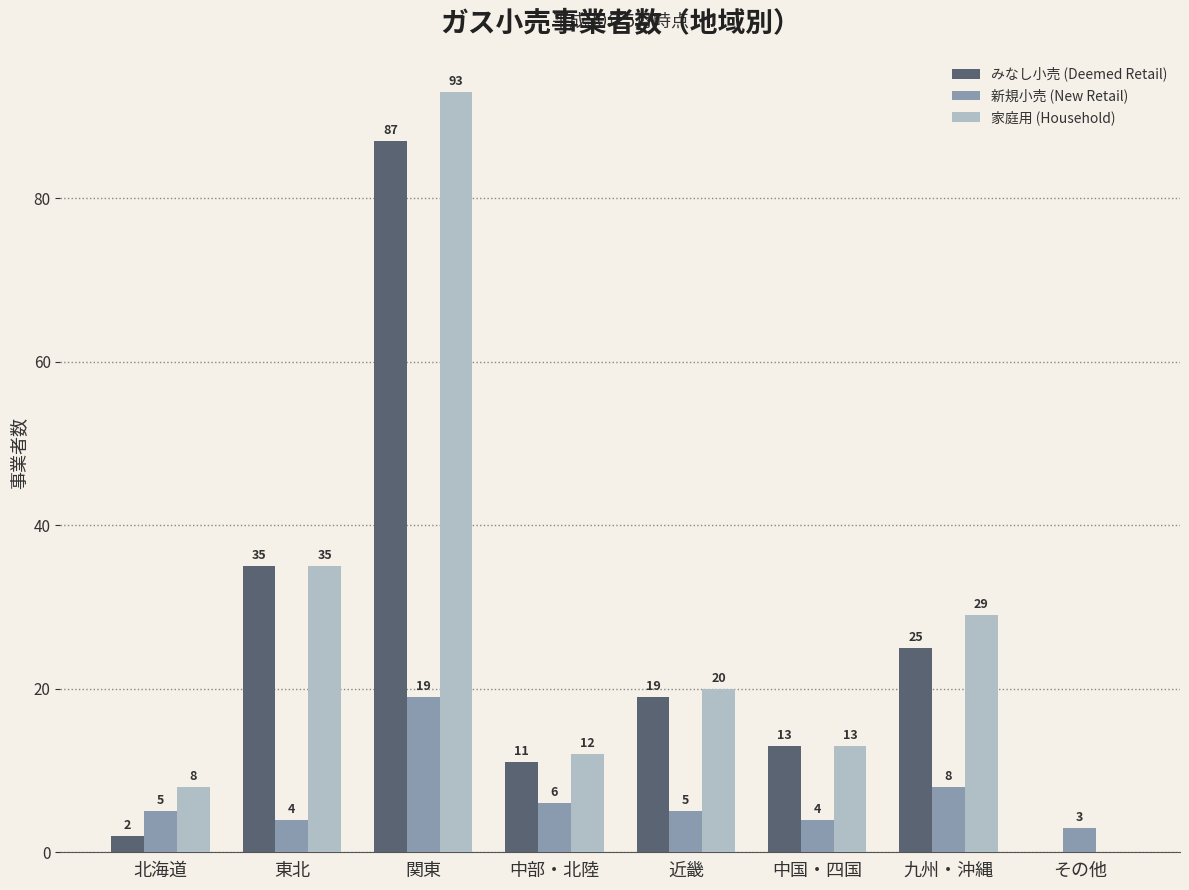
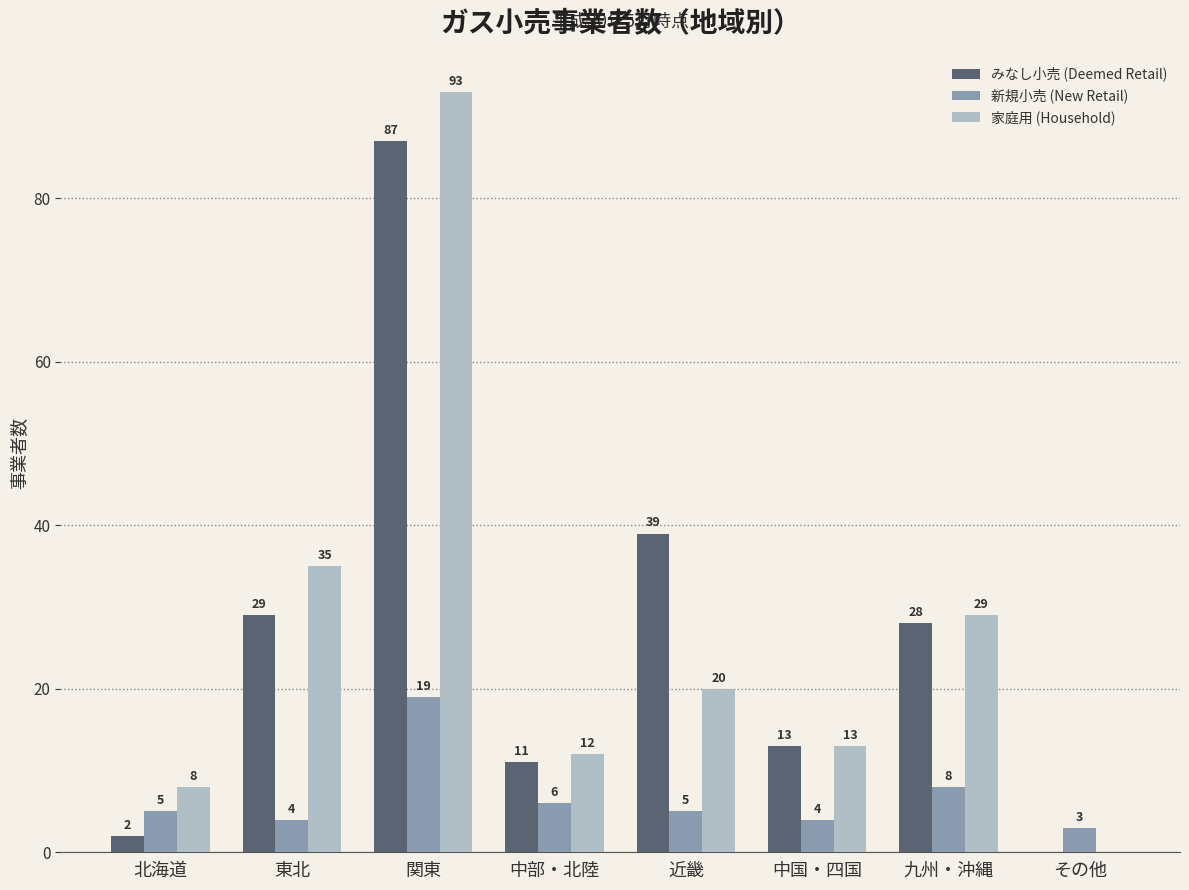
みなし小売 (Deemed Retail), 東北: 35 -> 29
みなし小売 (Deemed Retail), 近畿: 19 -> 39
みなし小売 (Deemed Retail), 九州・沖縄: 25 -> 28
